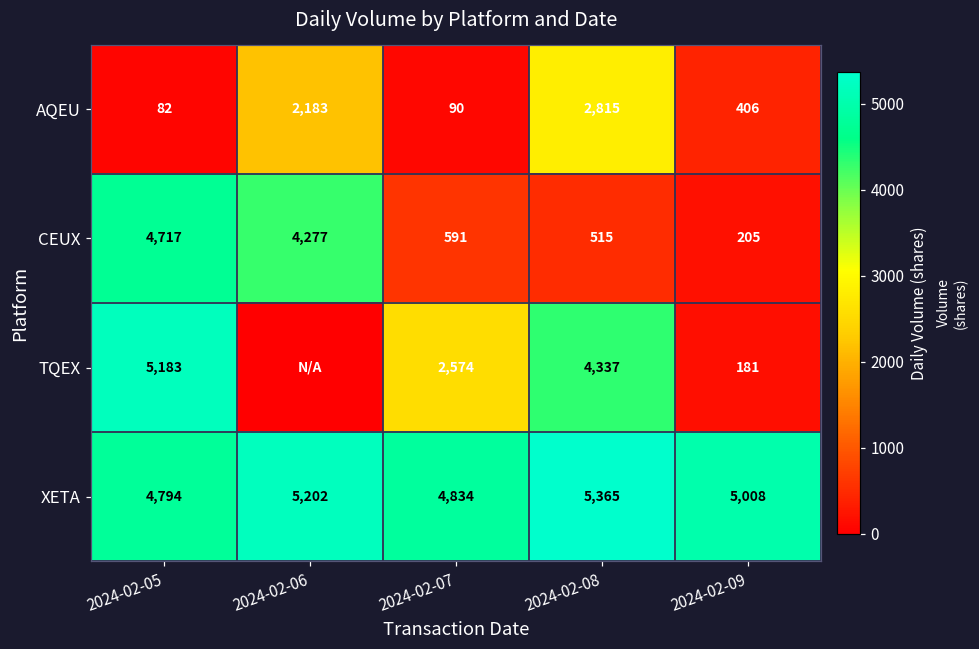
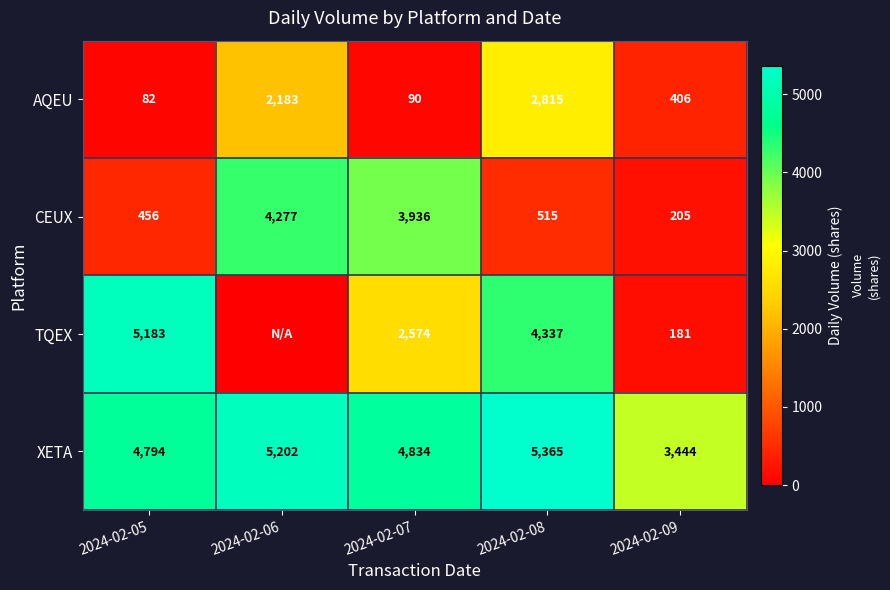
CEUX, 2024-02-05: 4,717 -> 456
CEUX, 2024-02-07: 591 -> 3,936
XETA, 2024-02-09: 5,008 -> 3,444
